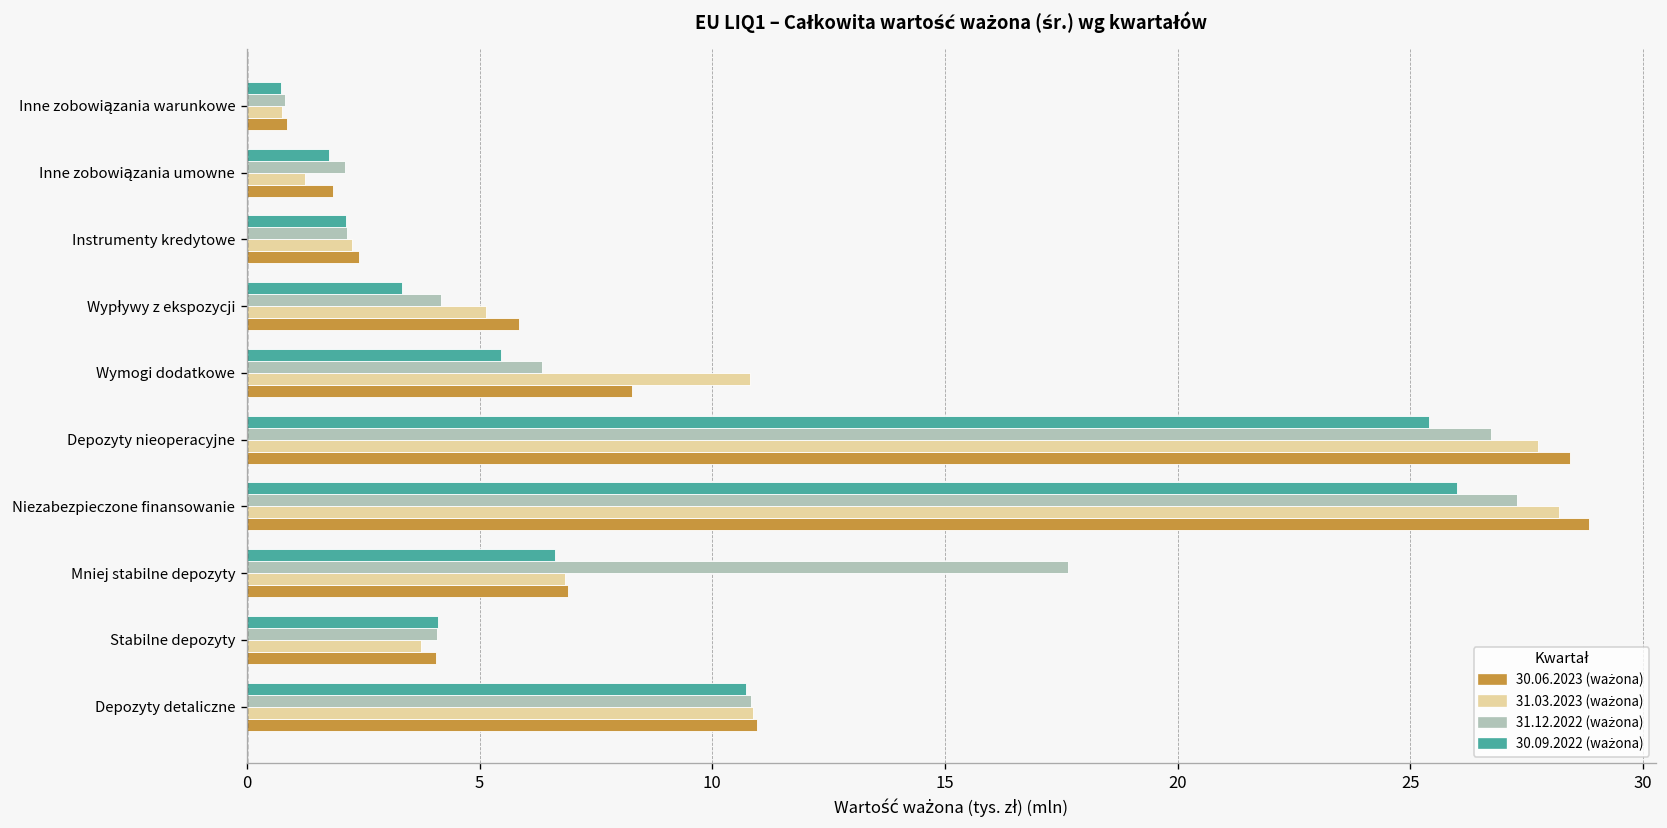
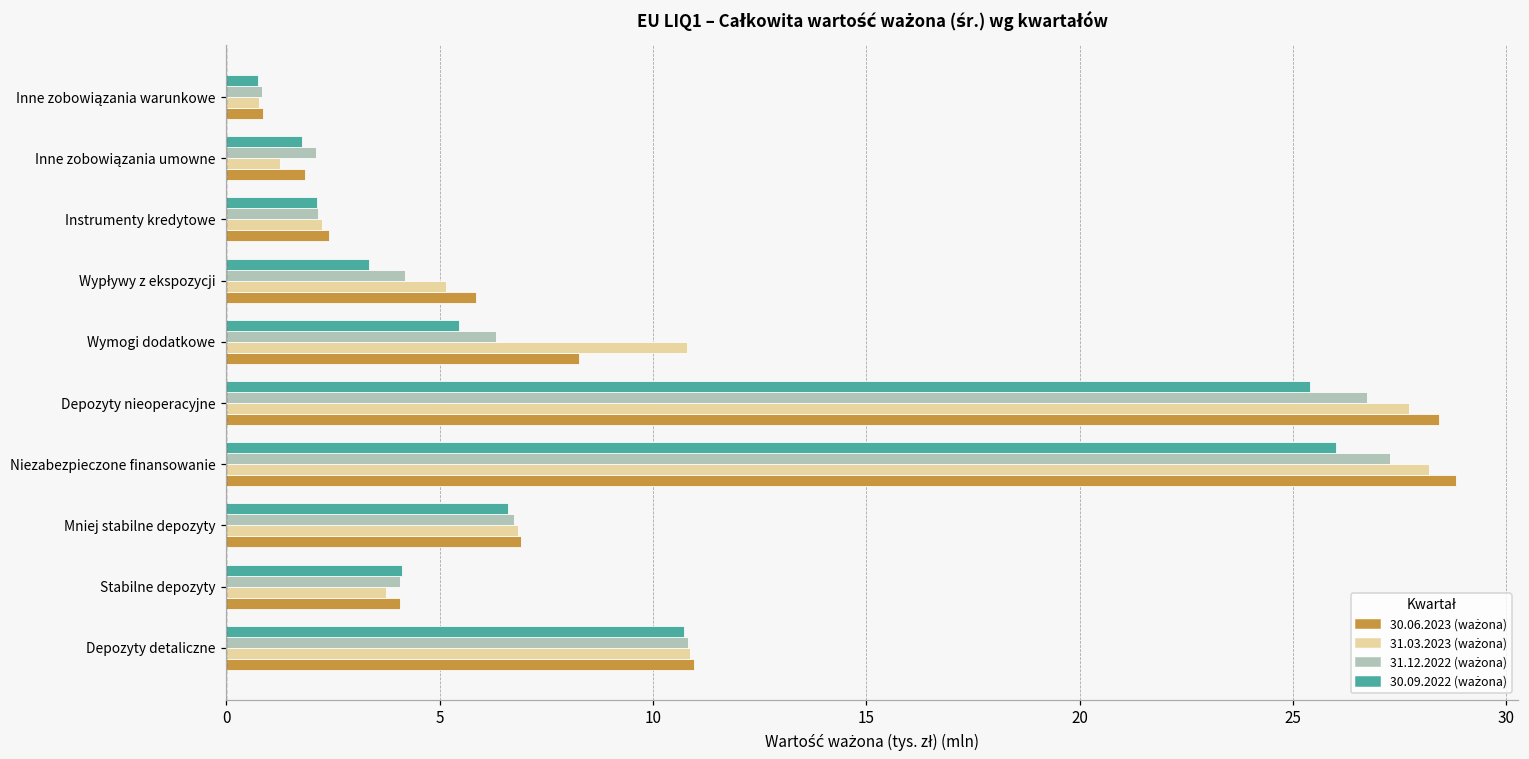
31.12.2022 (ważona), Mniej stabilne depozyty: 17.6 -> 6.7
